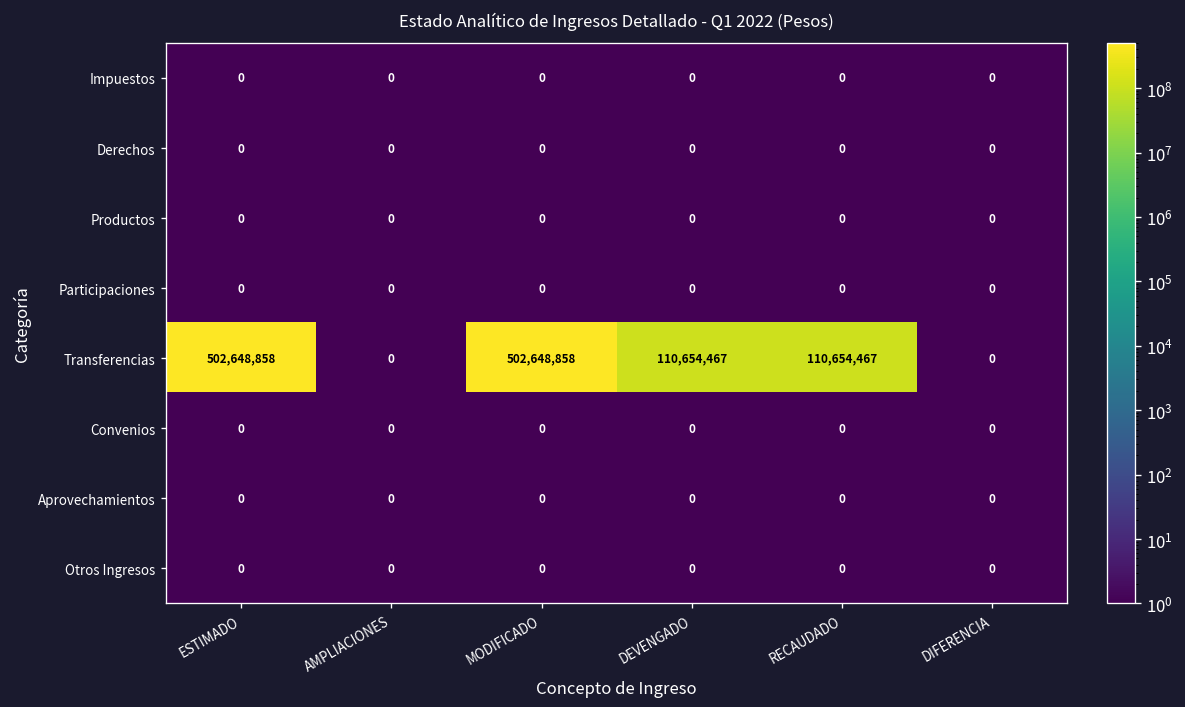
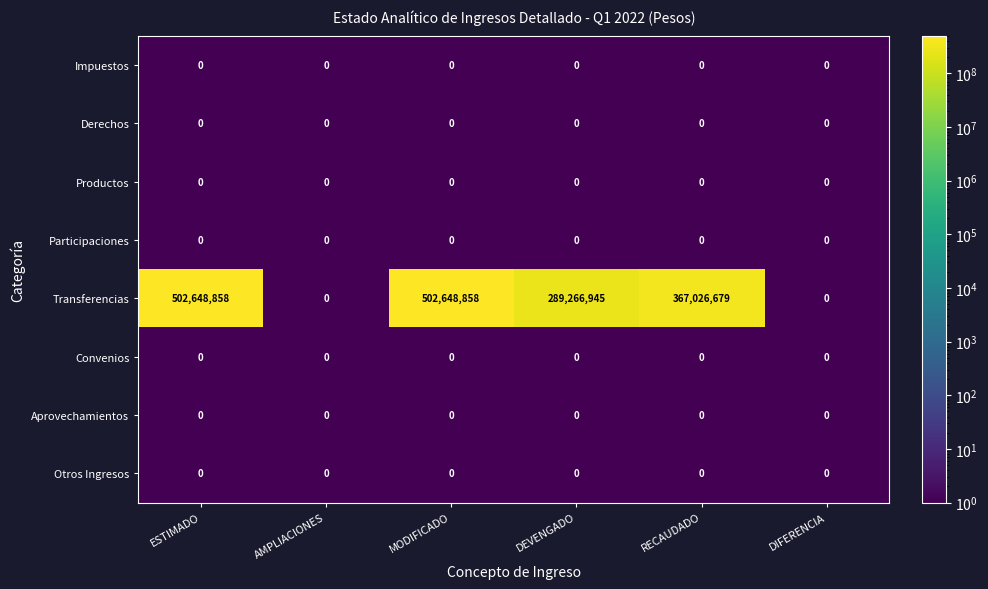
Transferencias, DEVENGADO: 110,654,467 -> 289,266,945
Transferencias, RECAUDADO: 110,654,467 -> 367,026,679
